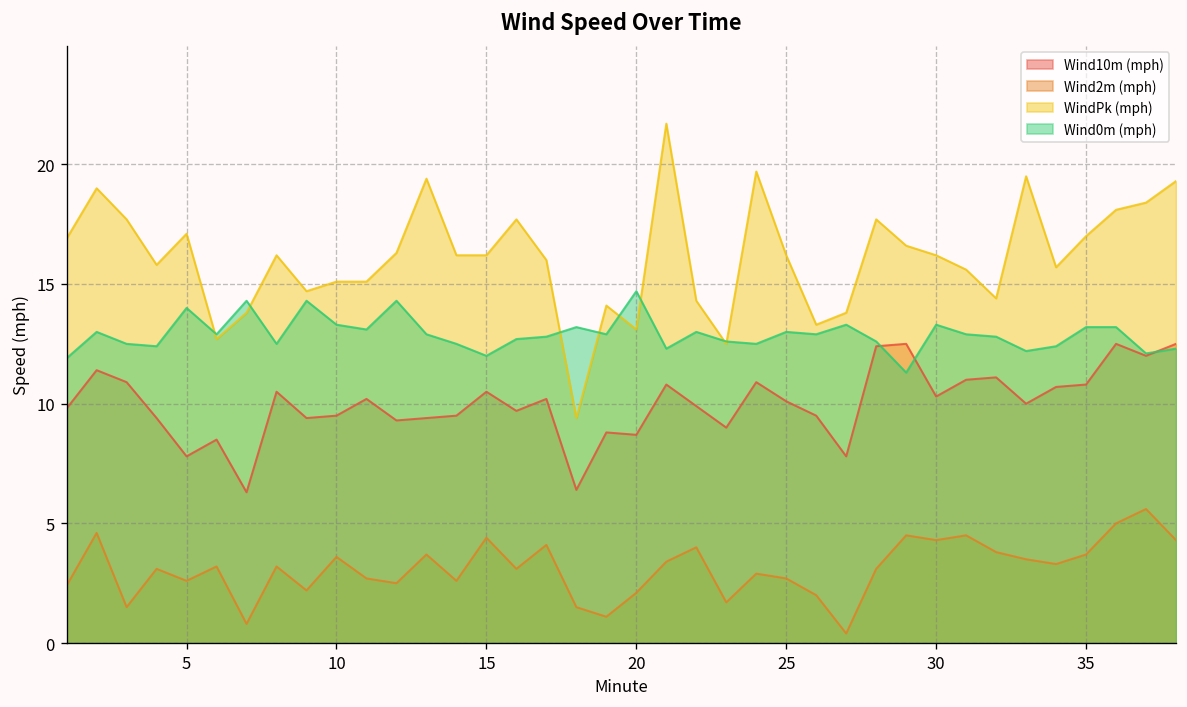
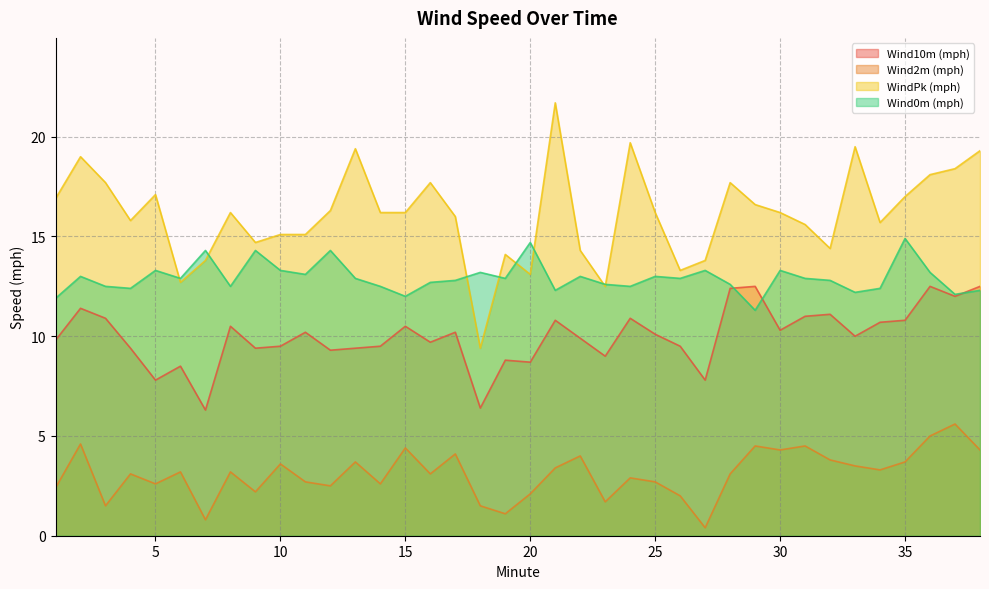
Wind0m (mph), 5: 14.0 -> 13.3
Wind0m (mph), 35: 13.2 -> 14.9
